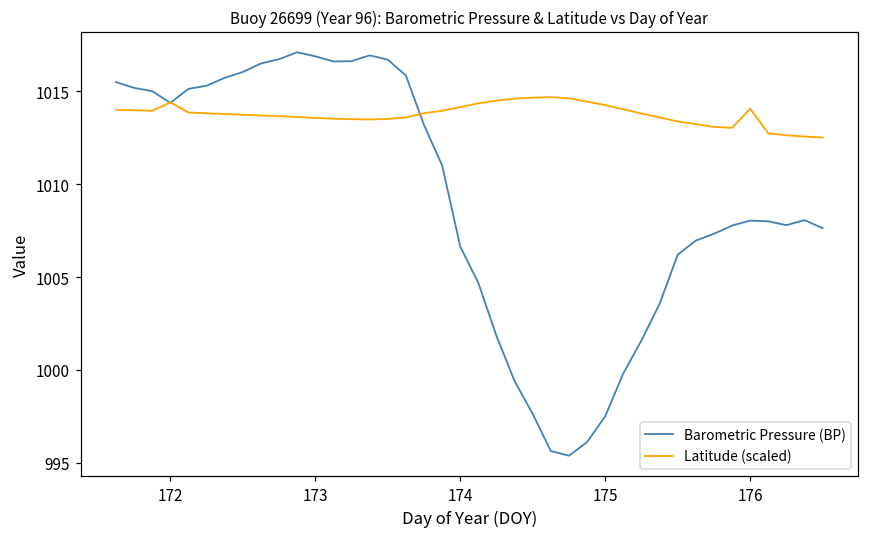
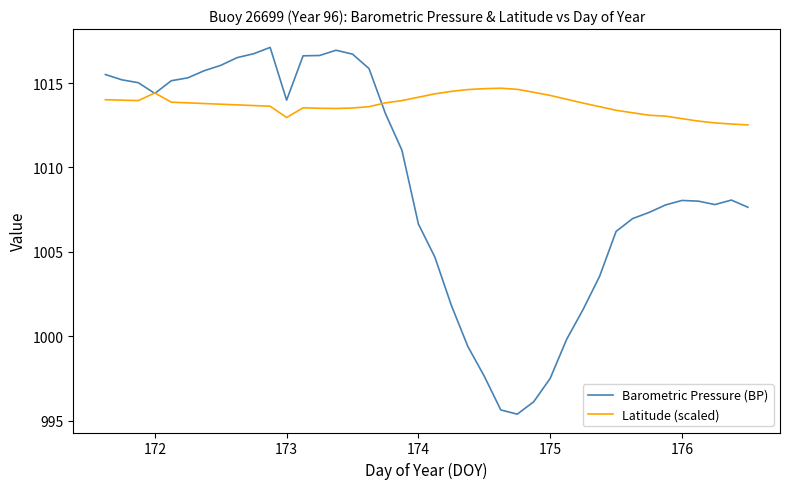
Barometric Pressure (BP), 173: 1016.9 -> 1014.0
Latitude (scaled), 173: 1013.6 -> 1013.0
Latitude (scaled), 176: 1014.1 -> 1012.9
